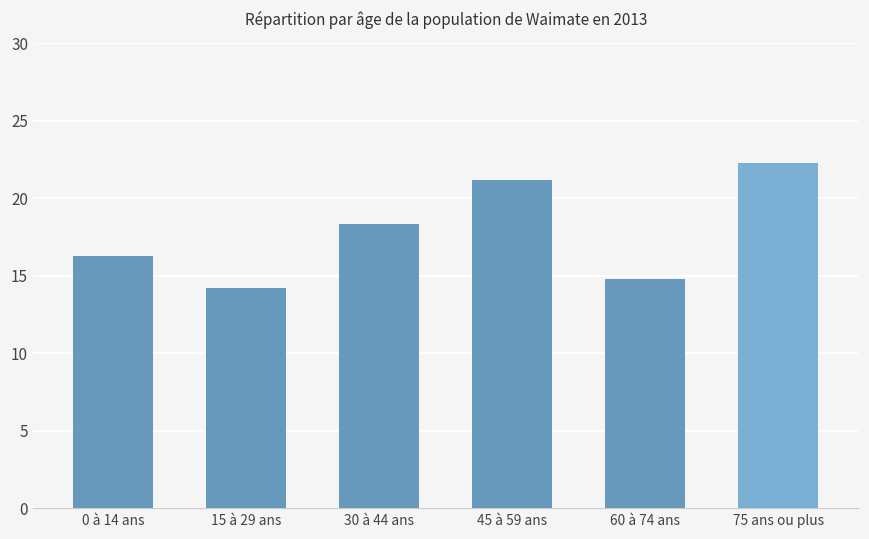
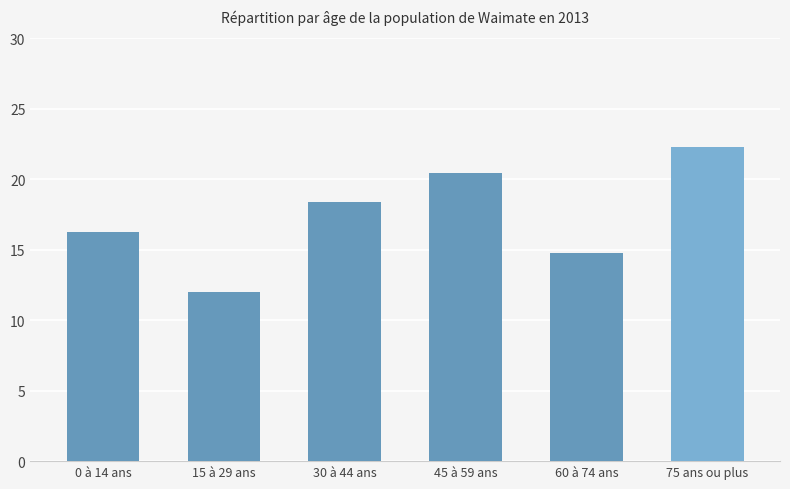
15 à 29 ans: 14.2 -> 12.0
45 à 59 ans: 21.2 -> 20.4
